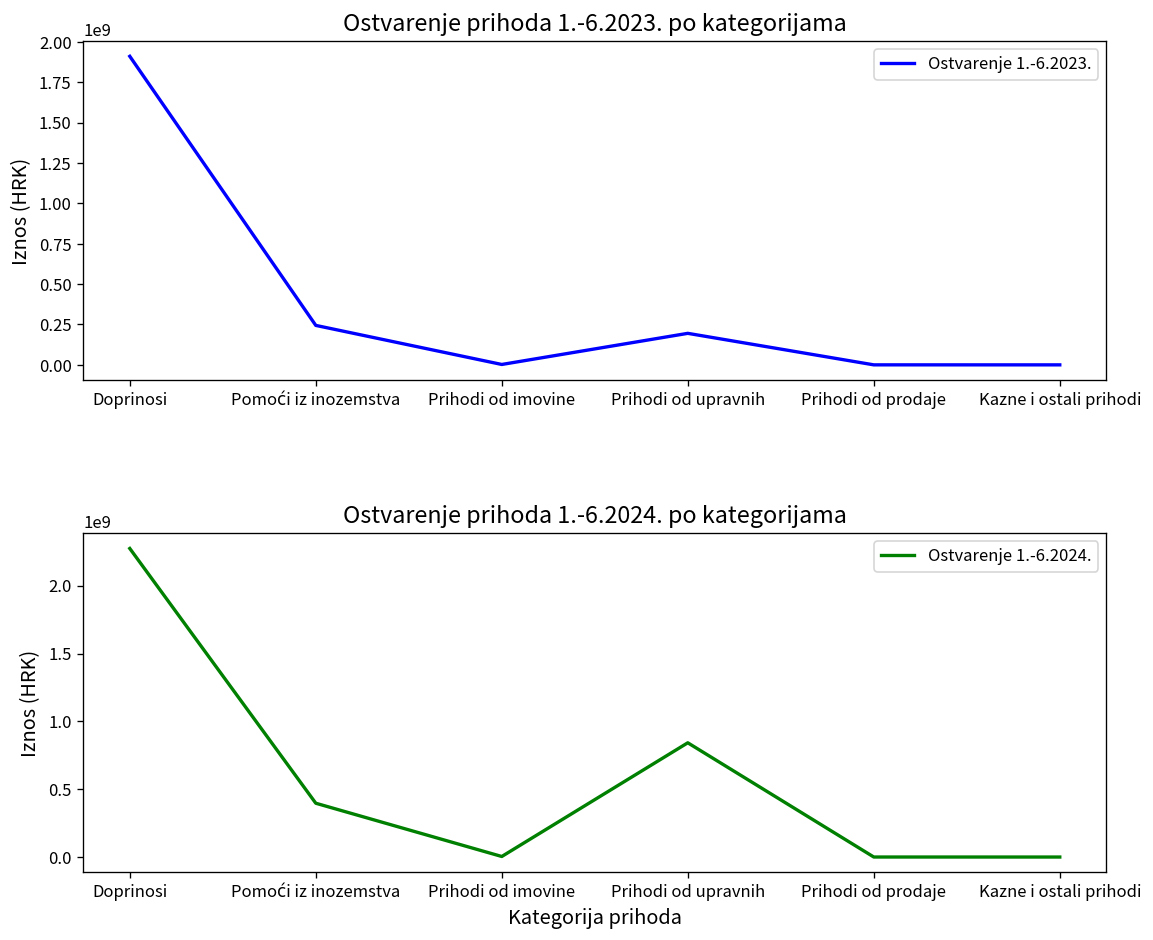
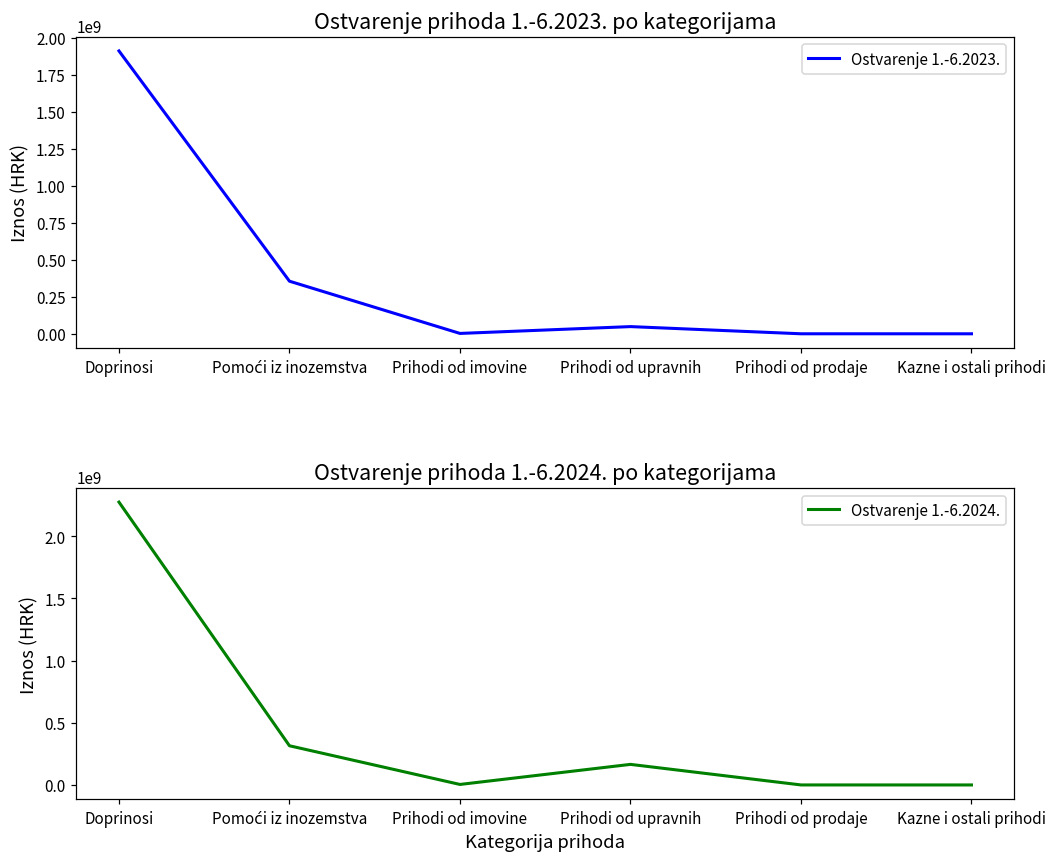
Ostvarenje prihoda 1.-6.2023. po kategorijama, Pomoći iz inozemstva: 240000000 -> 360000000
Ostvarenje prihoda 1.-6.2023. po kategorijama, Prihodi od upravnih: 200000000 -> 50000000
Ostvarenje prihoda 1.-6.2024. po kategorijama, Pomoći iz inozemstva: 400000000 -> 320000000
Ostvarenje prihoda 1.-6.2024. po kategorijama, Prihodi od upravnih: 840000000 -> 170000000
